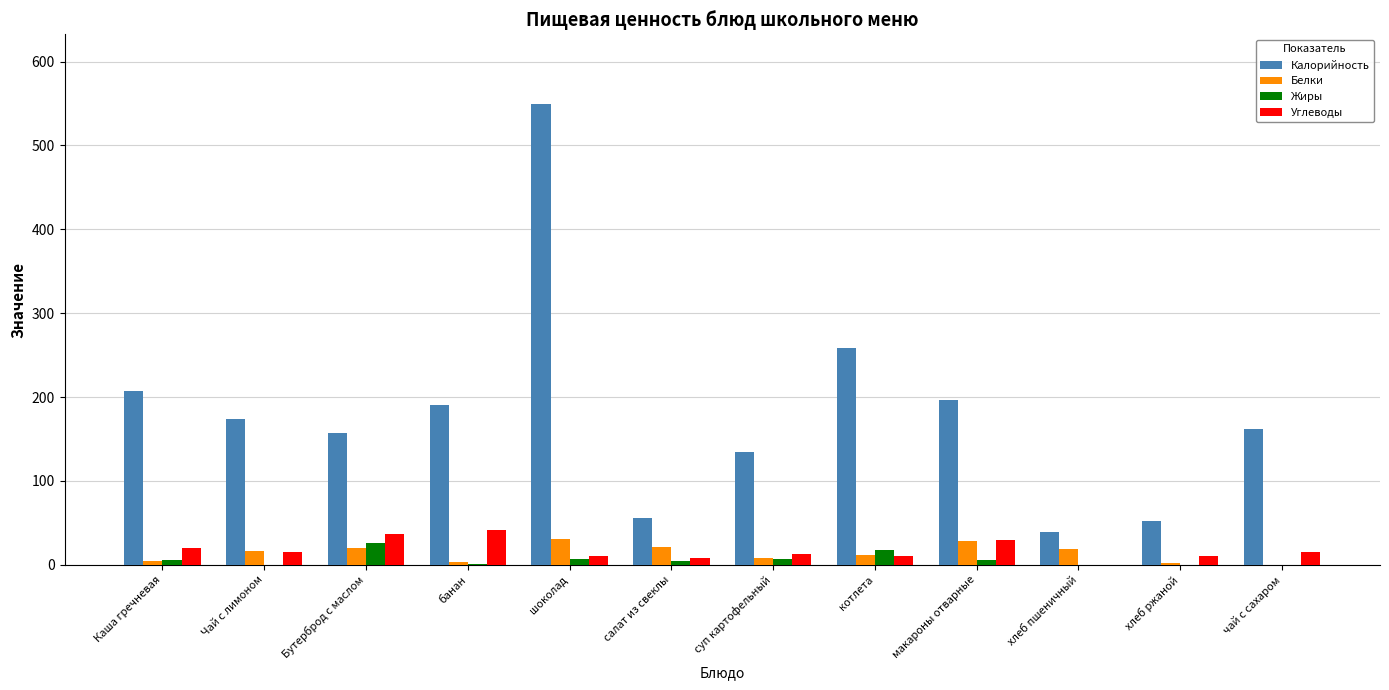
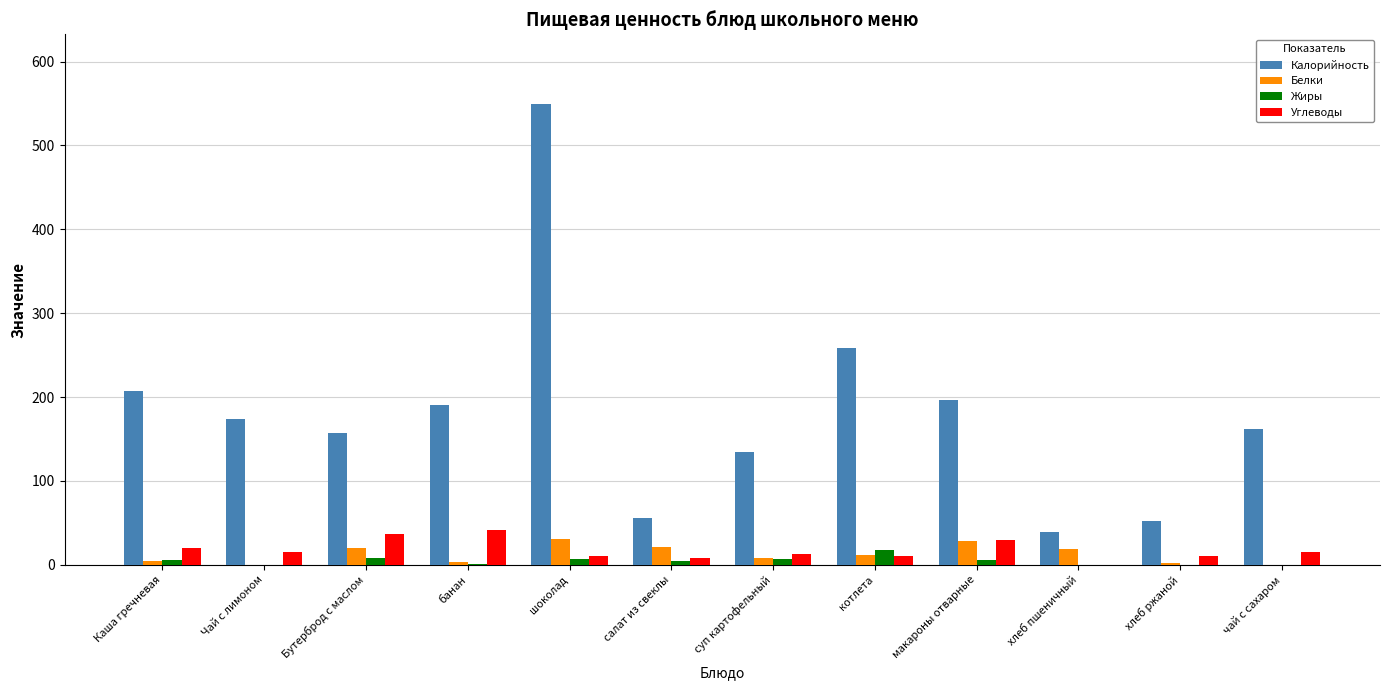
Белки, Чай с лимоном: 20 -> 0
Жиры, Бутерброд с маслом: 30 -> 10
